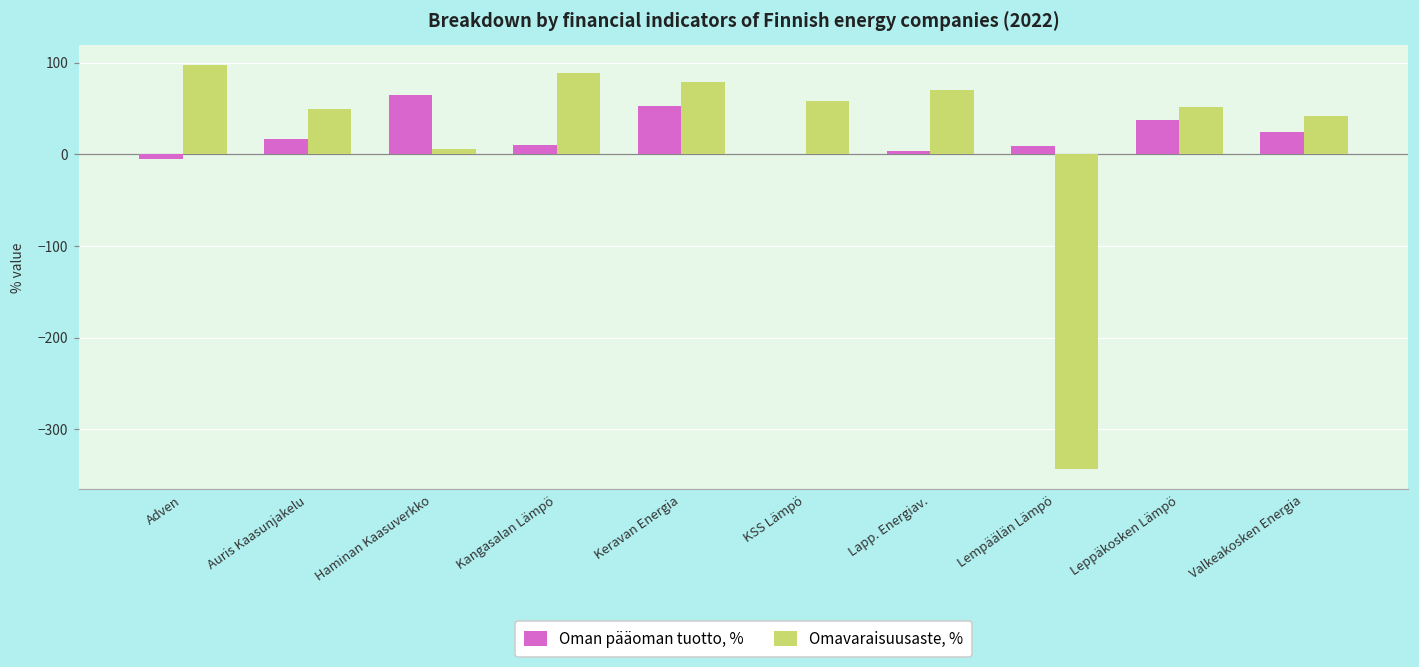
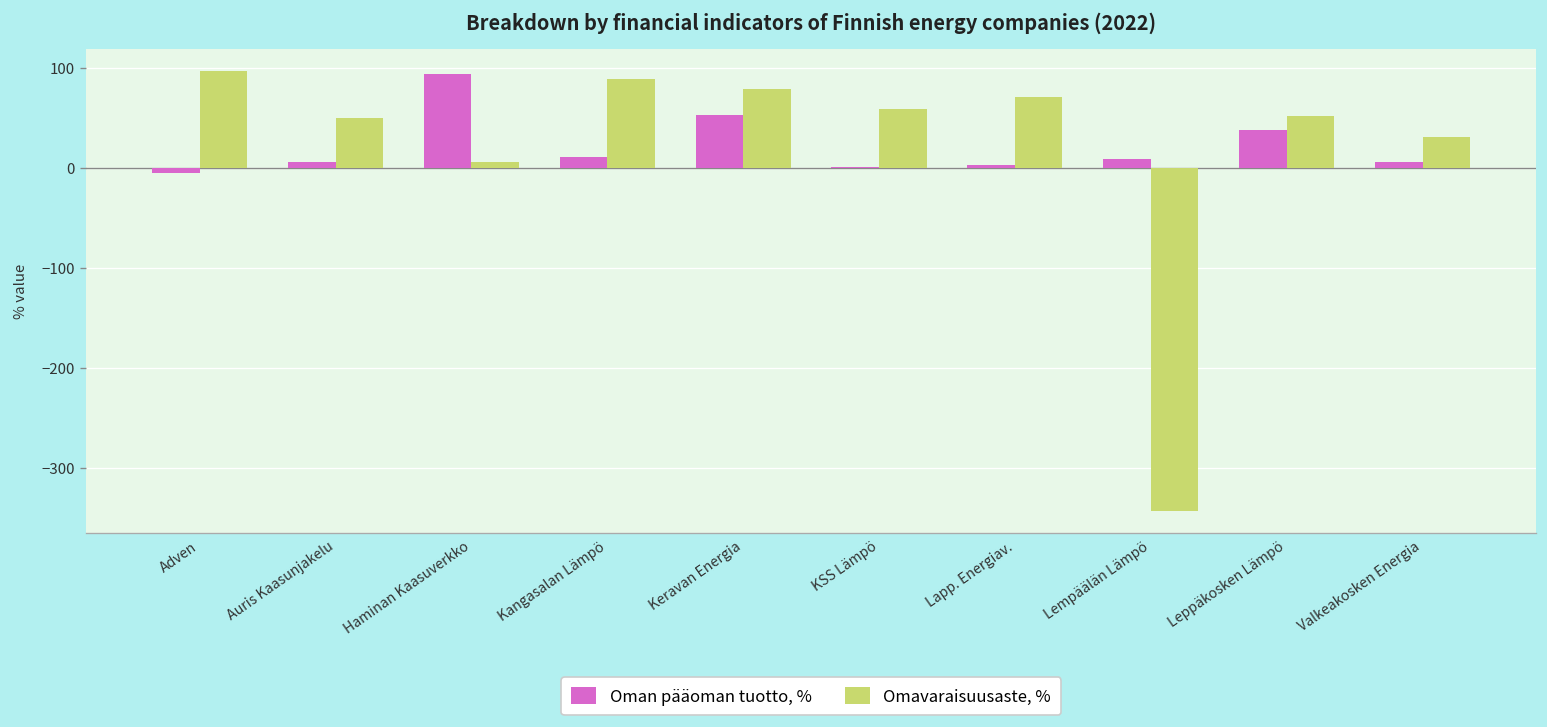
Oman pääoman tuotto, %, Auris Kaasunjakelu: 20 -> 10
Oman pääoman tuotto, %, Haminan Kaasuverkko: 60 -> 90
Oman pääoman tuotto, %, Valkeakosken Energia: 20 -> 10
Omavaraisuusaste, %, Valkeakosken Energia: 40 -> 30
